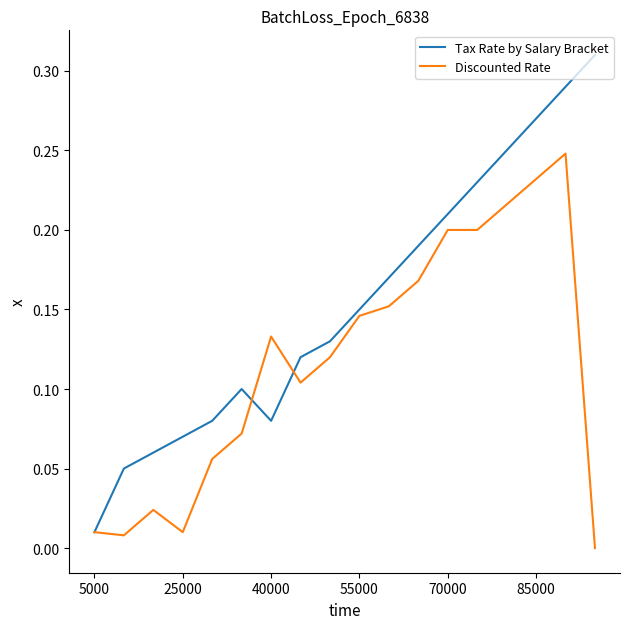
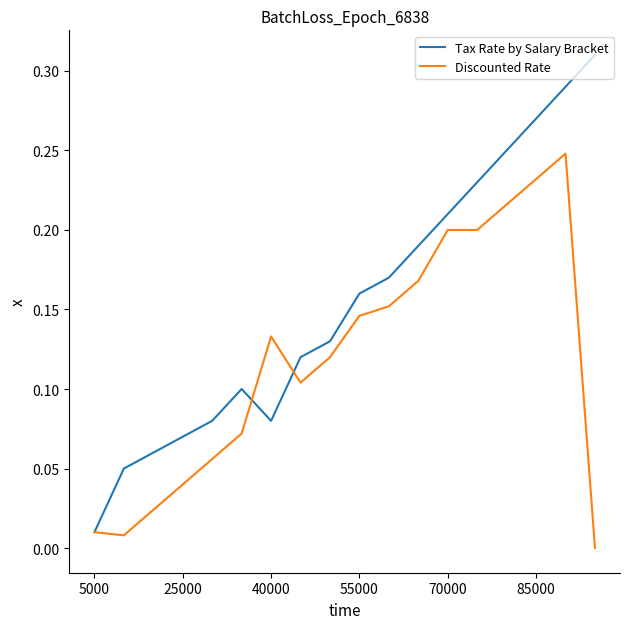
Discounted Rate, 25000: 0.01 -> 0.04
Tax Rate by Salary Bracket, 55000: 0.15 -> 0.16
